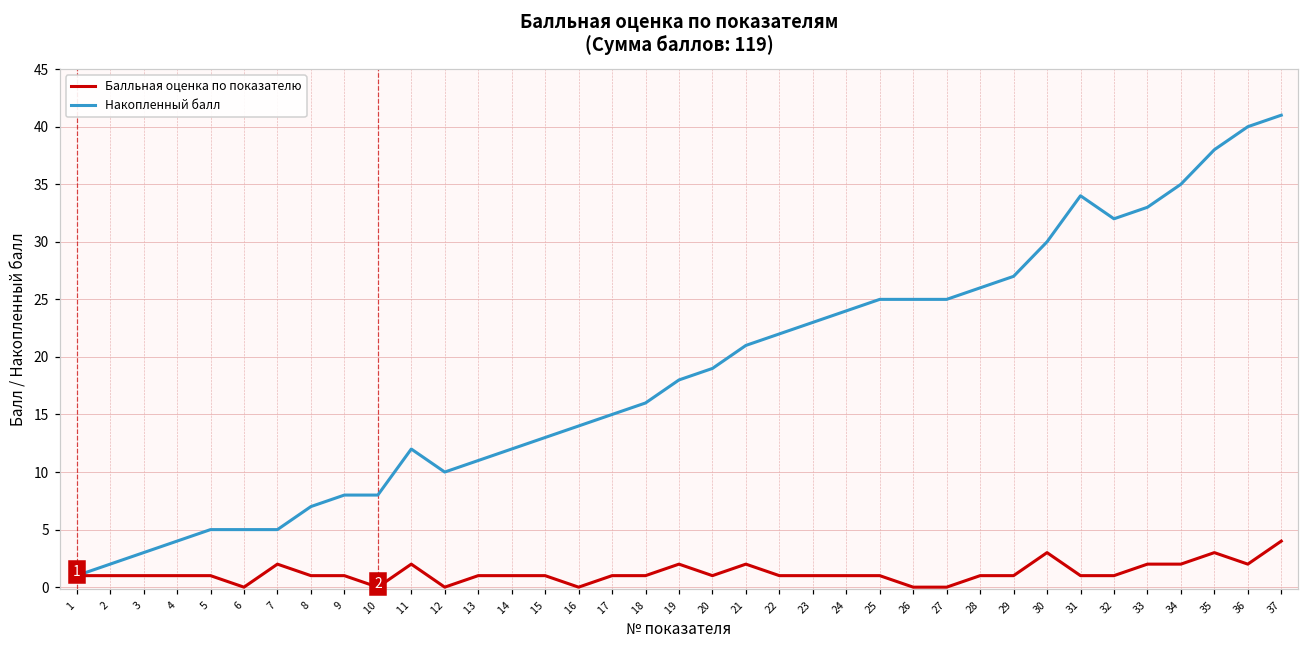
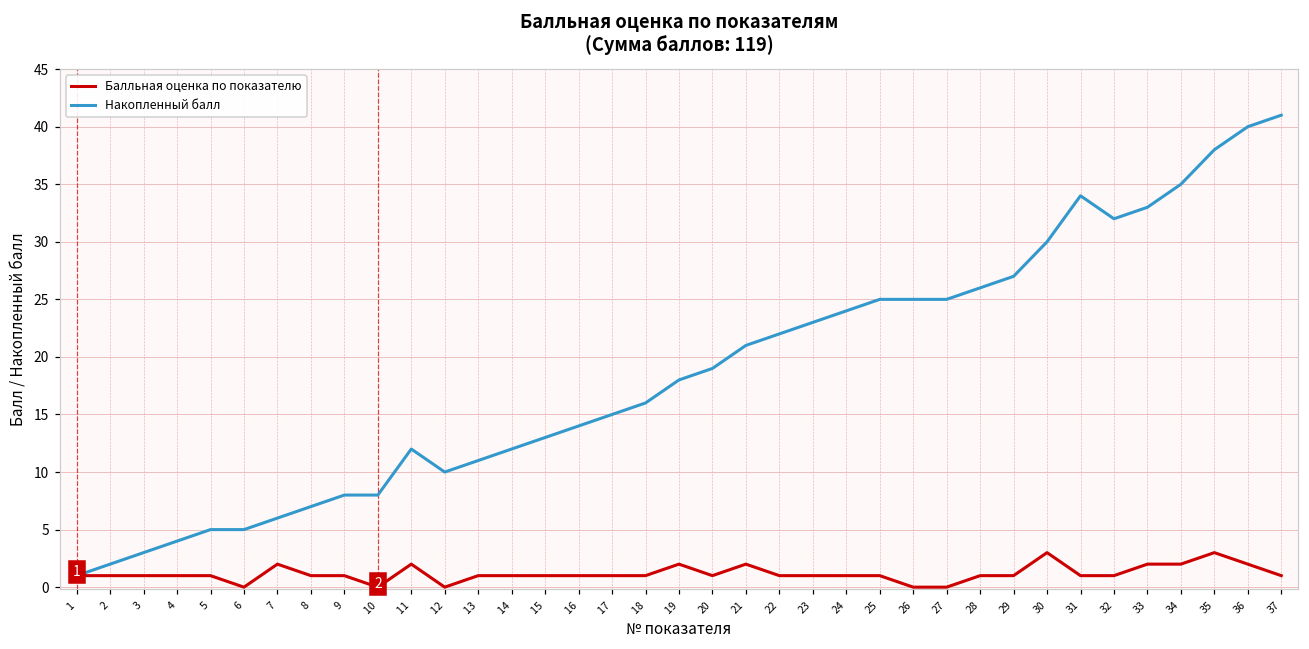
Накопленный балл, 7: 5 -> 6
Балльная оценка по показателю, 16: 0 -> 1
Балльная оценка по показателю, 37: 4 -> 1
